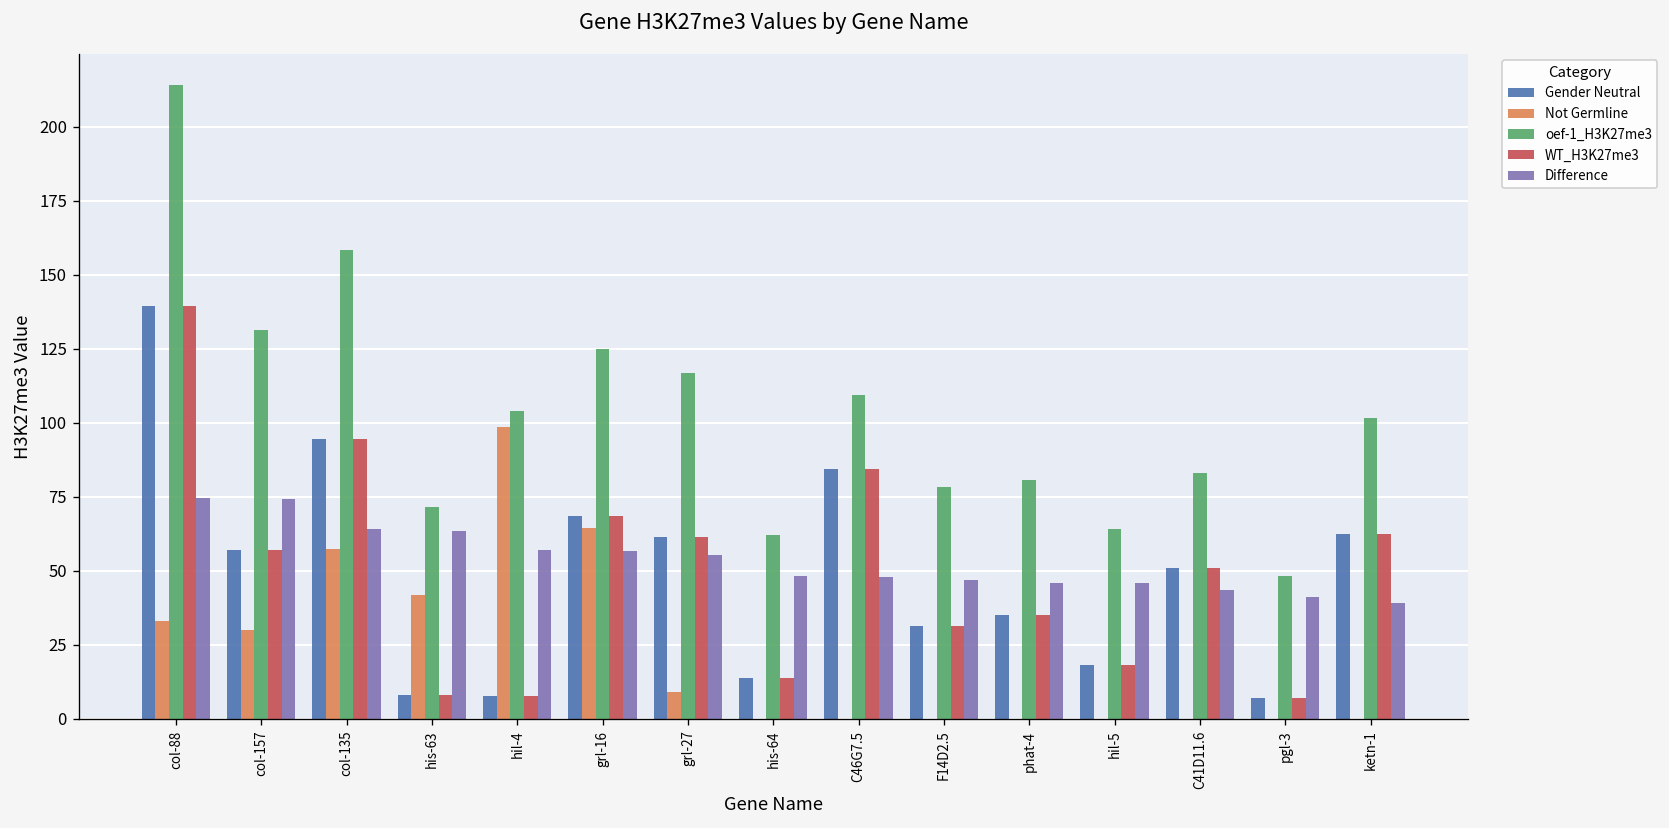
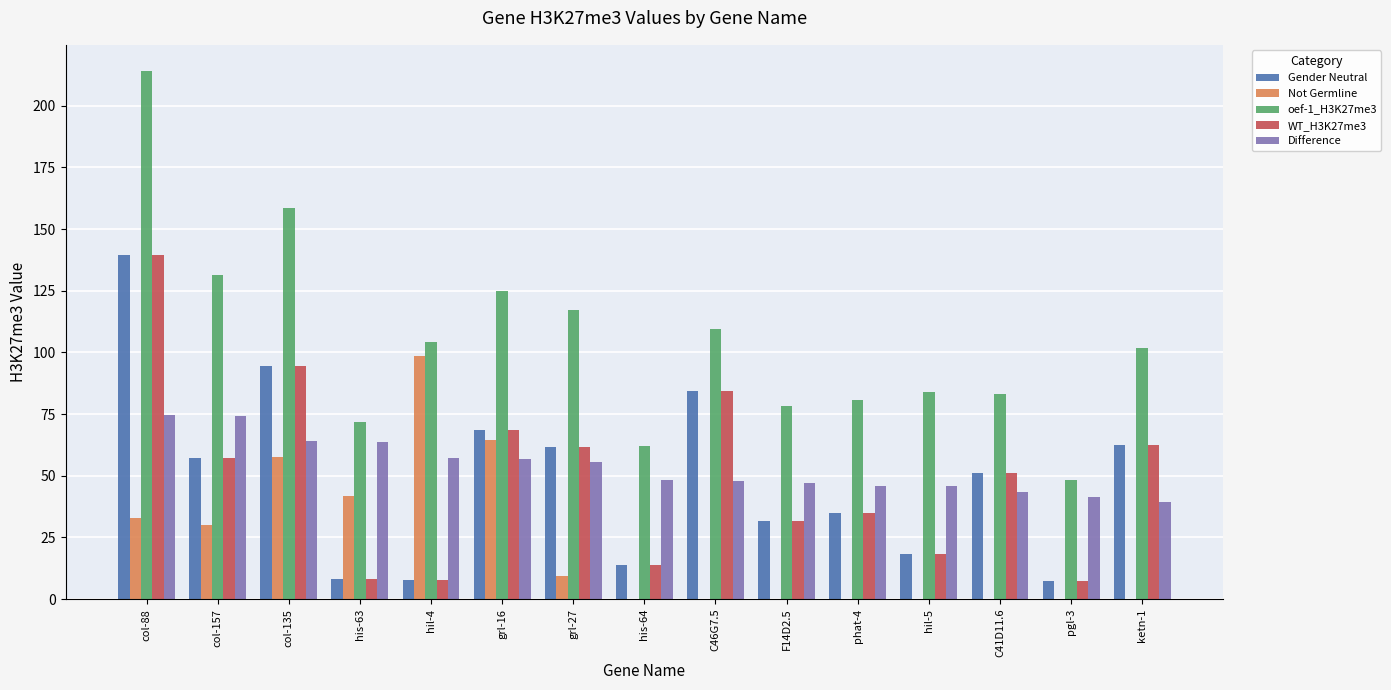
oef-1_H3K27me3, hil-5: 64 -> 84
